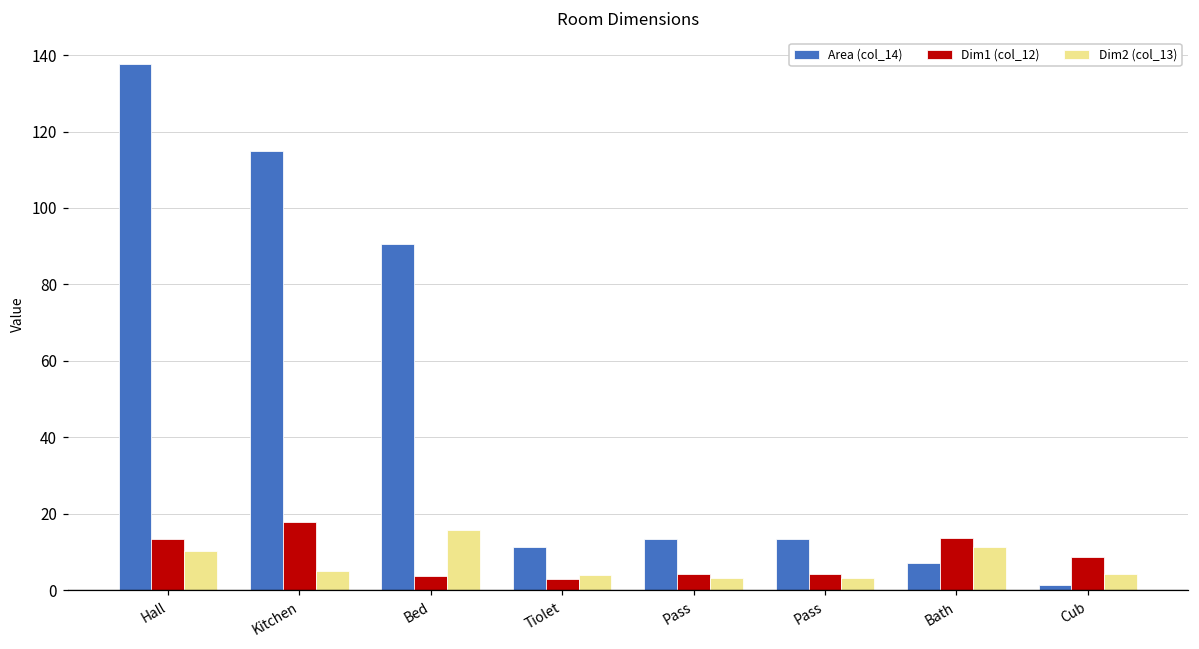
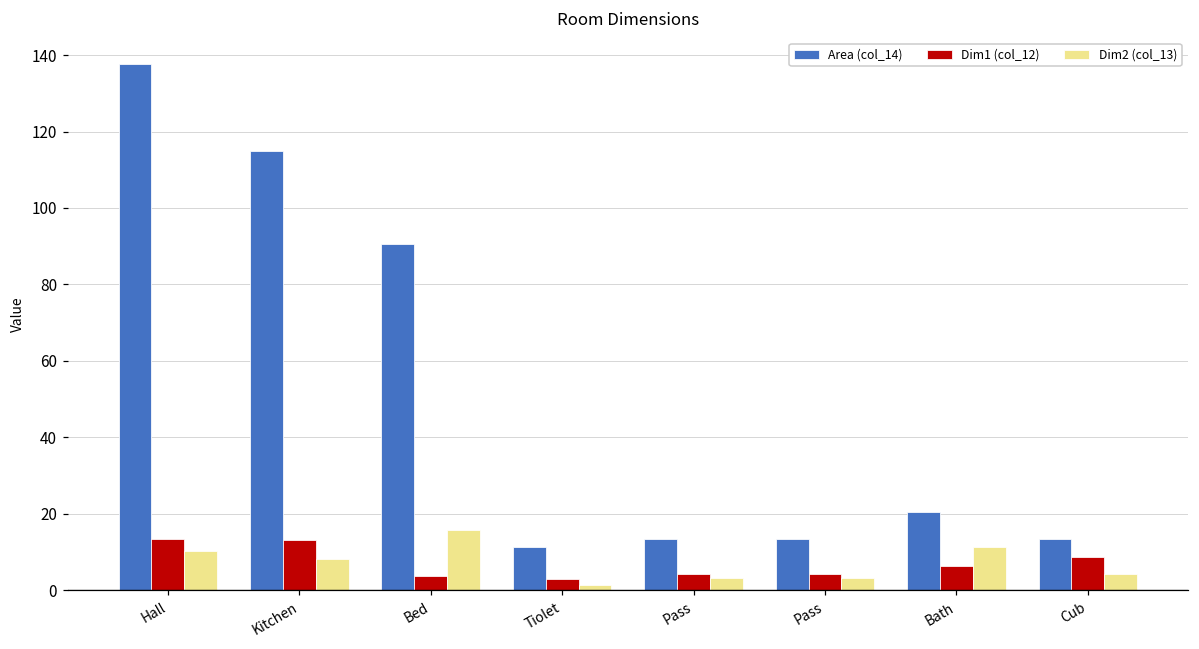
Dim1 (col_12), Kitchen: 18 -> 13
Dim2 (col_13), Kitchen: 5 -> 8
Dim2 (col_13), Tiolet: 4 -> 1
Area (col_14), Bath: 7 -> 20
Dim1 (col_12), Bath: 14 -> 6
Area (col_14), Cub: 1 -> 13
